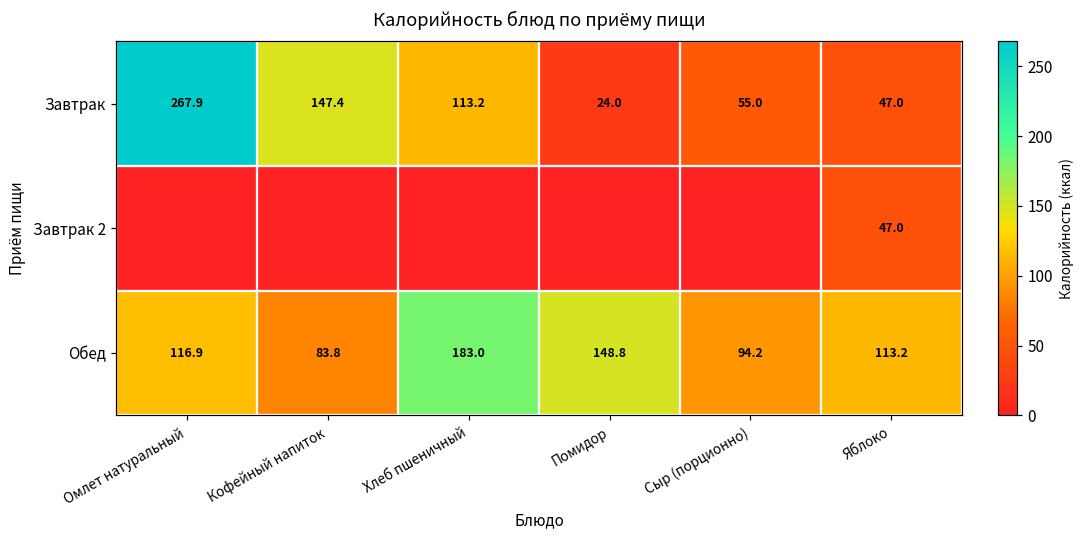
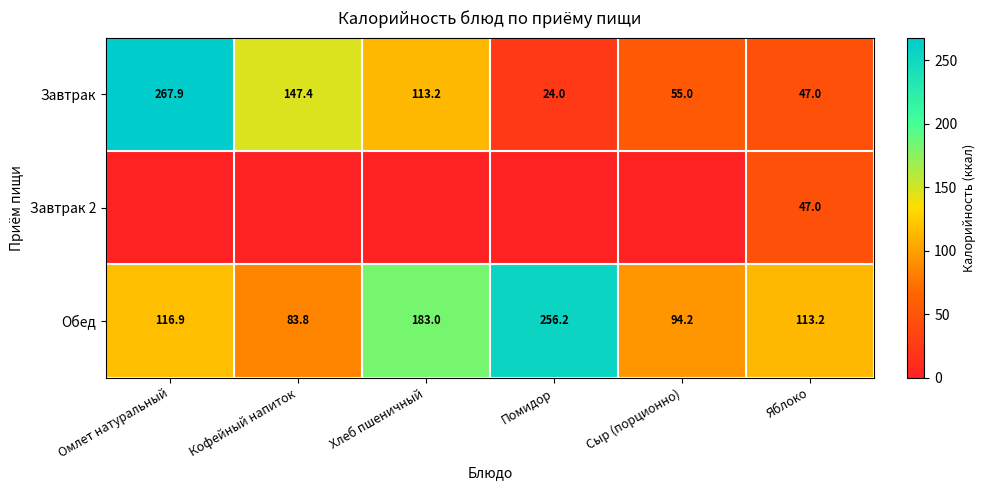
Обед, Помидор: 148.8 -> 256.2
